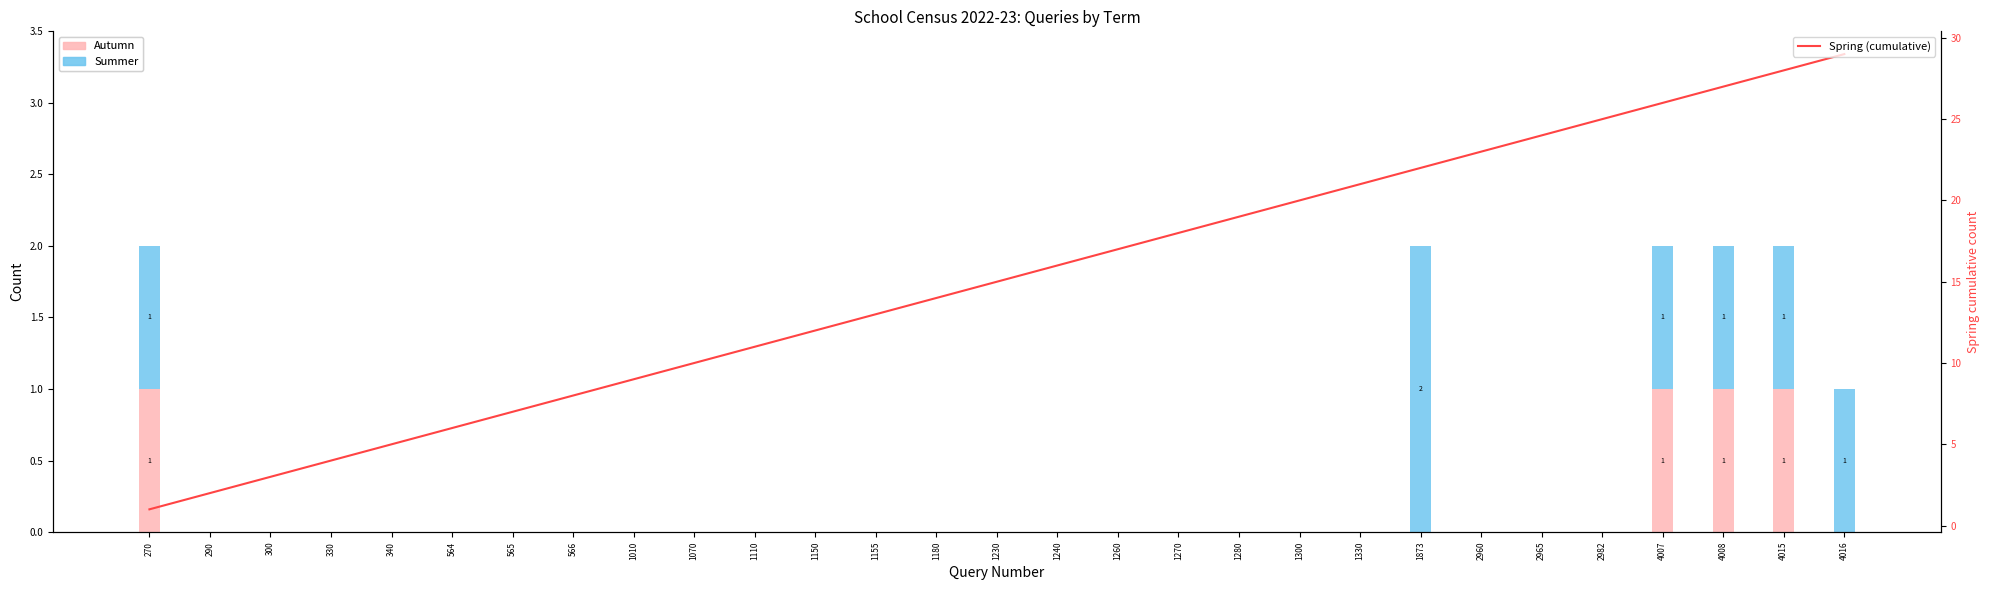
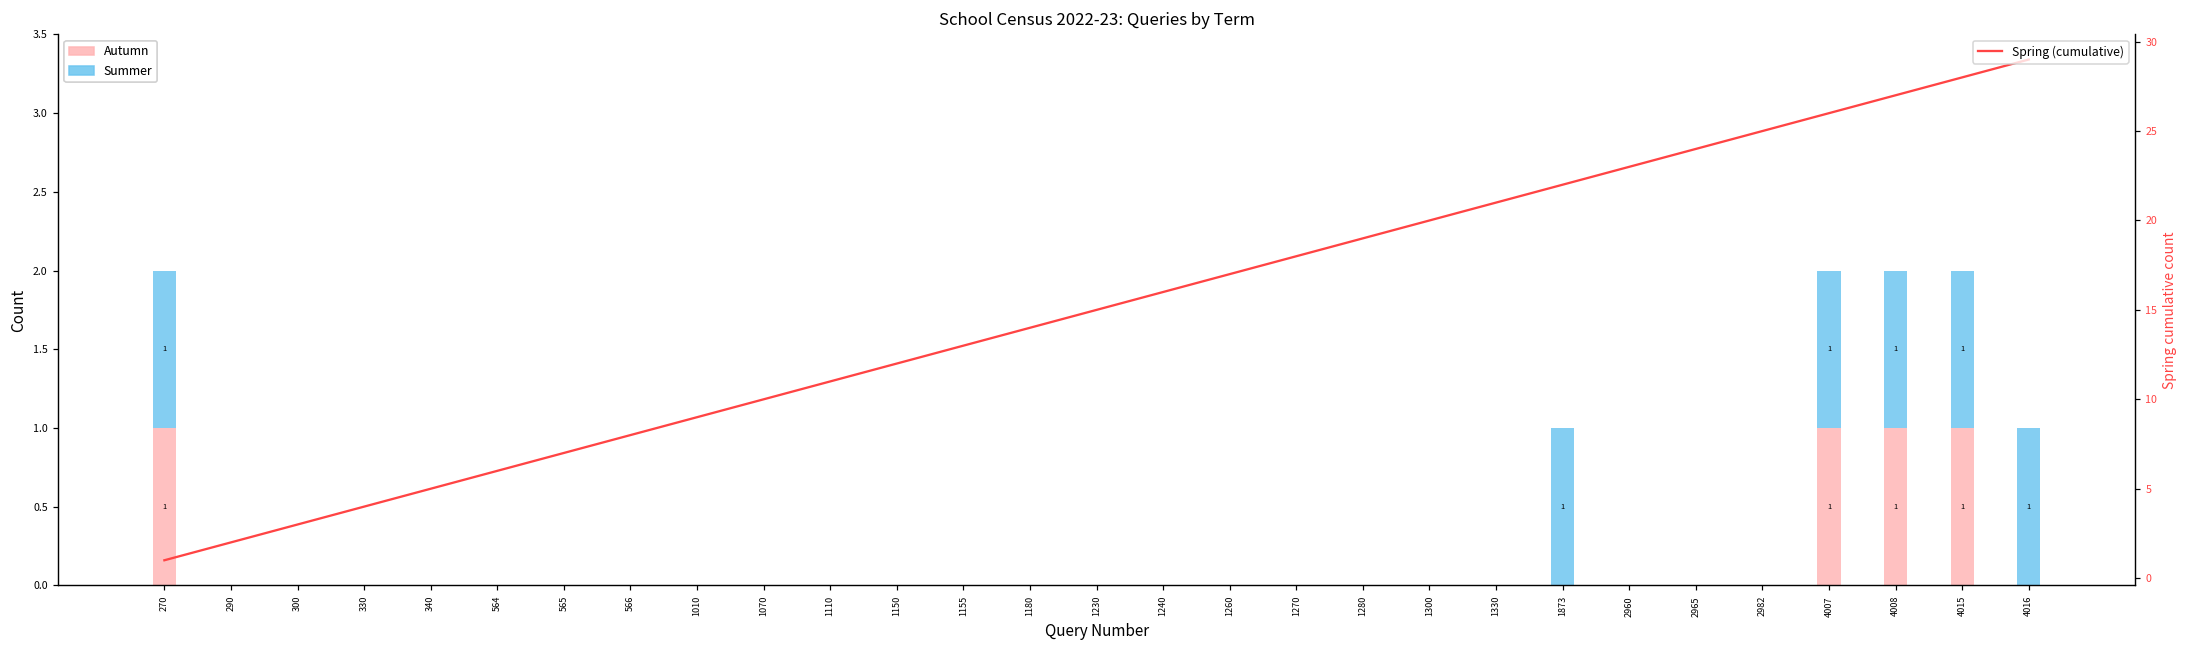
Summer, 1873: 2 -> 1
